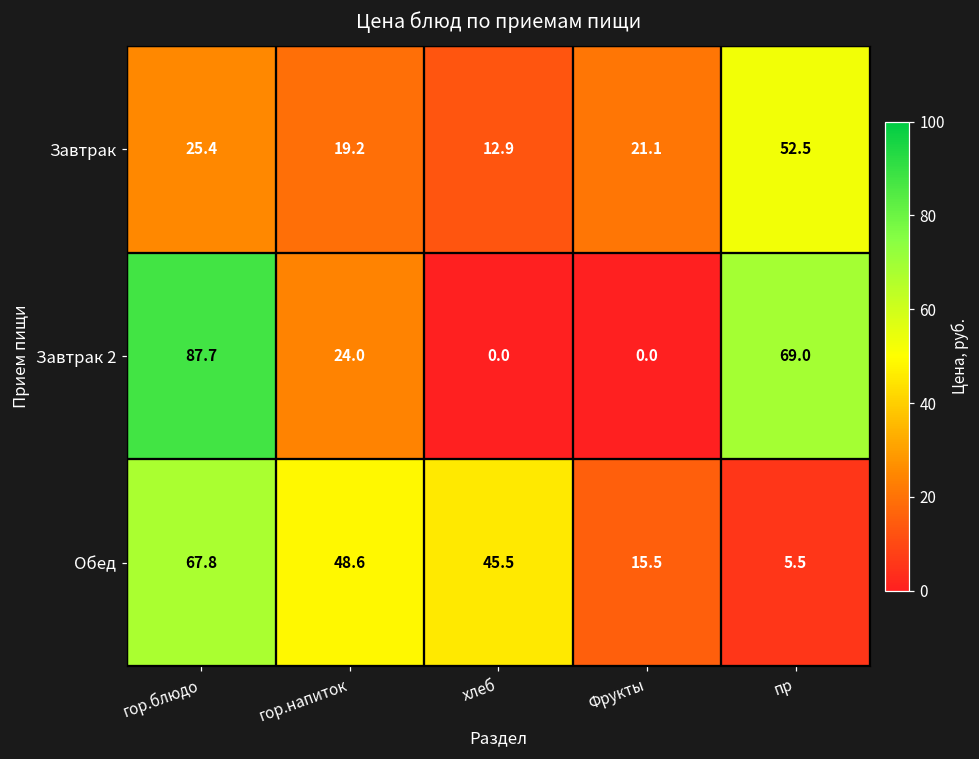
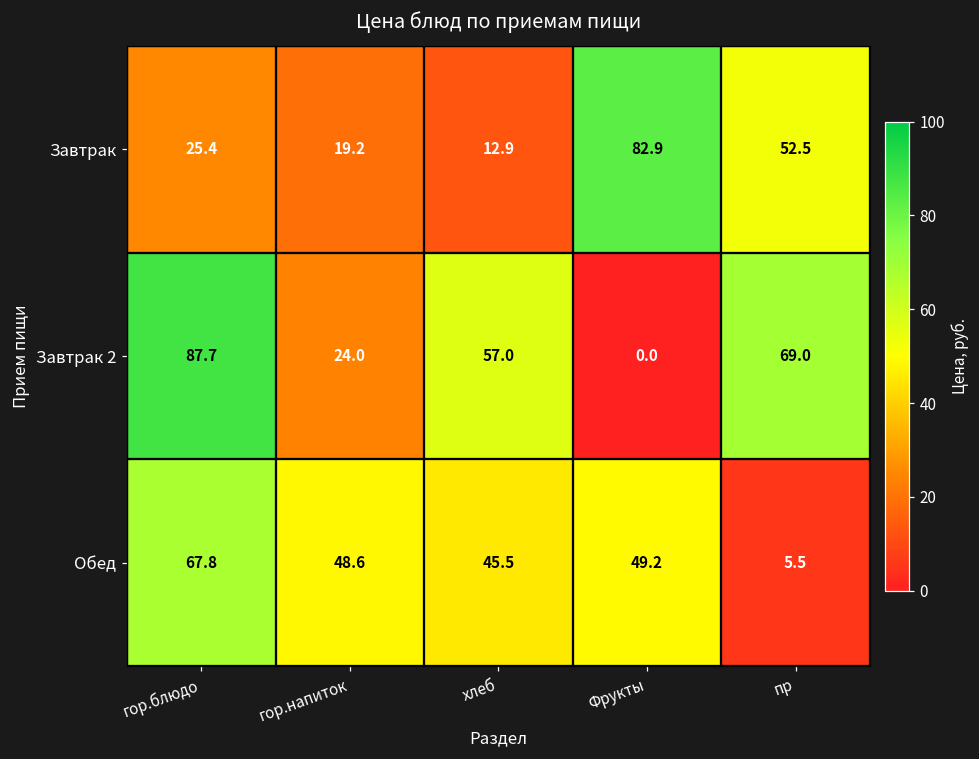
Завтрак, Фрукты: 21.1 -> 82.9
Завтрак 2, хлеб: 0.0 -> 57.0
Обед, Фрукты: 15.5 -> 49.2
